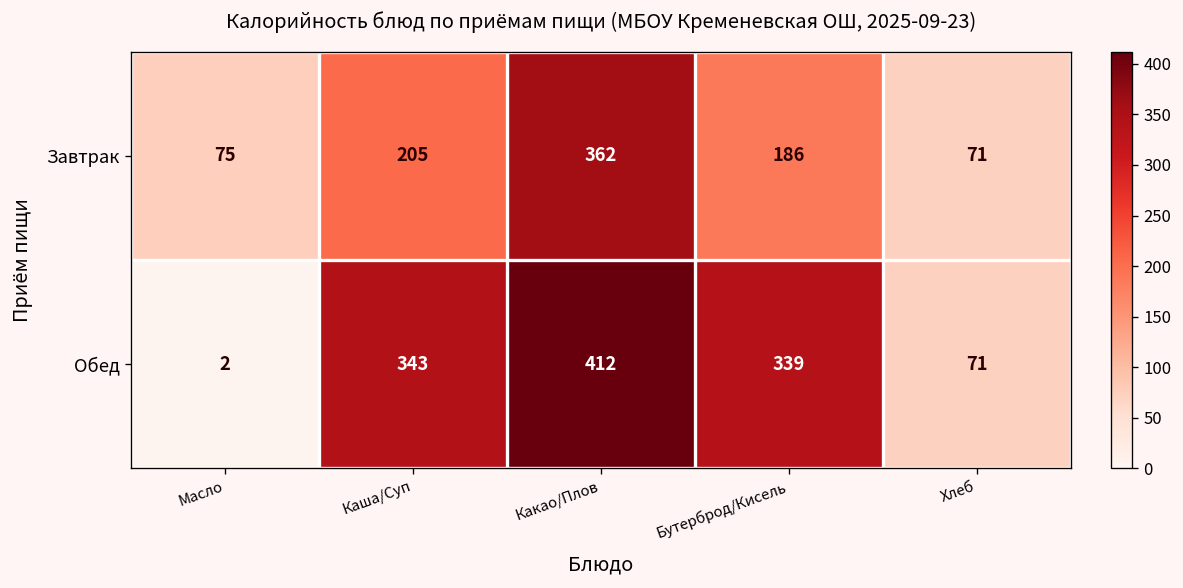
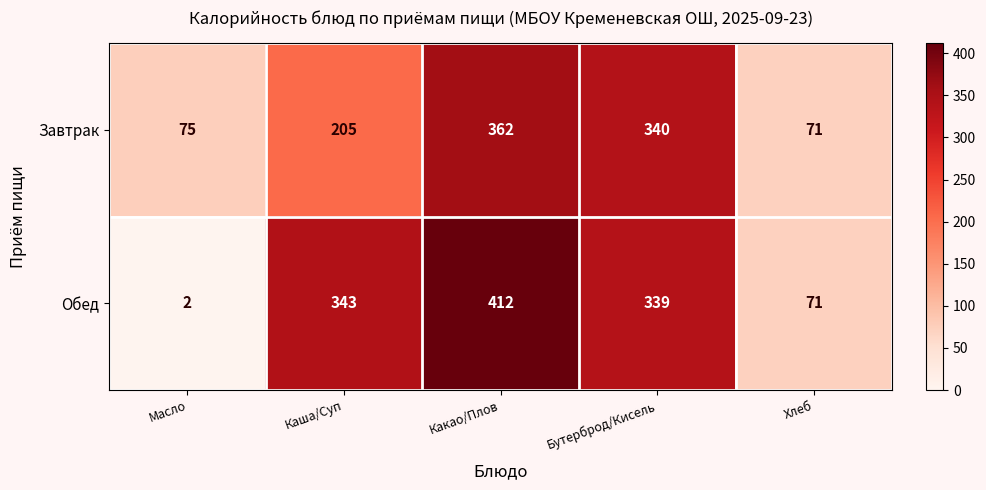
Завтрак, Бутерброд/Кисель: 186 -> 340
